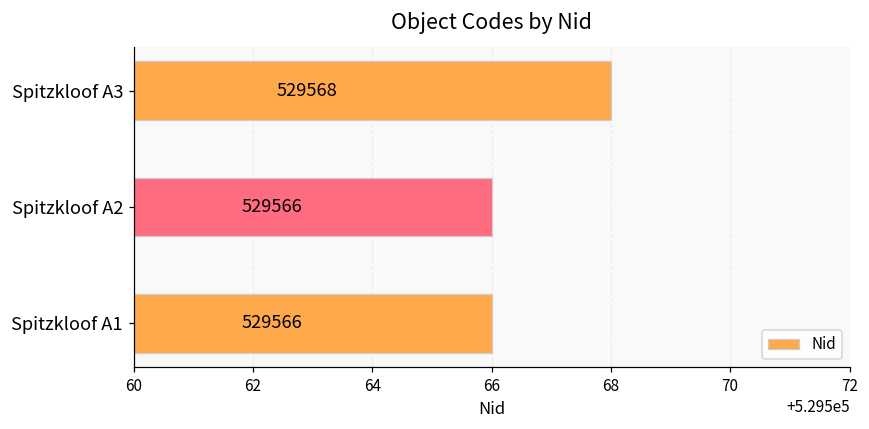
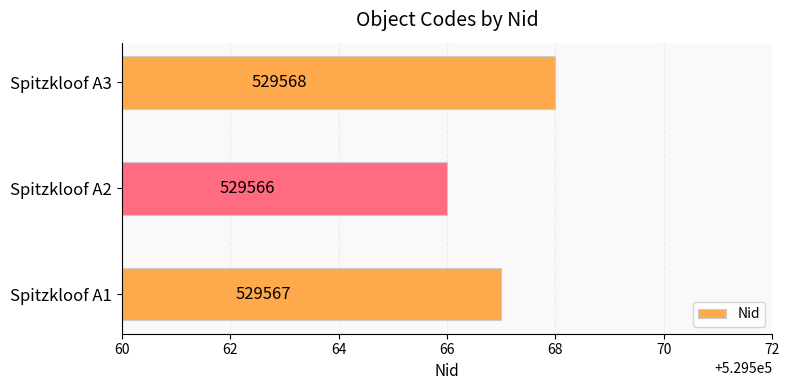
Spitzkloof A1: 529566 -> 529567
